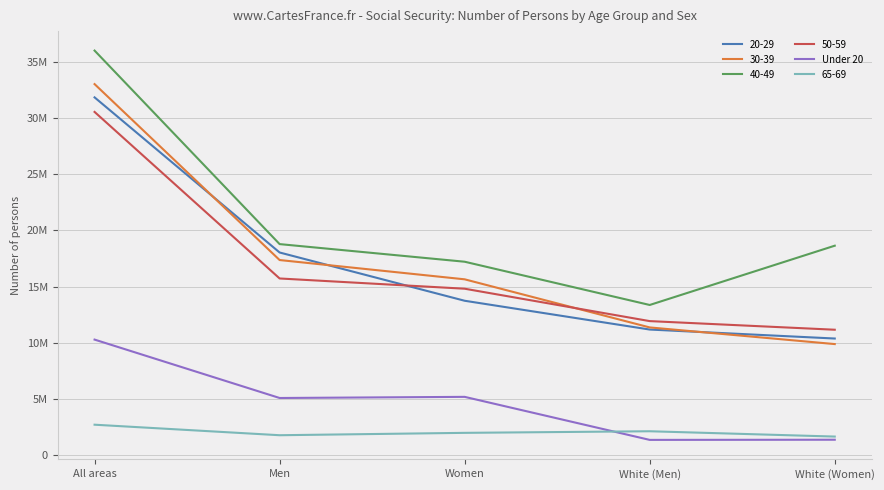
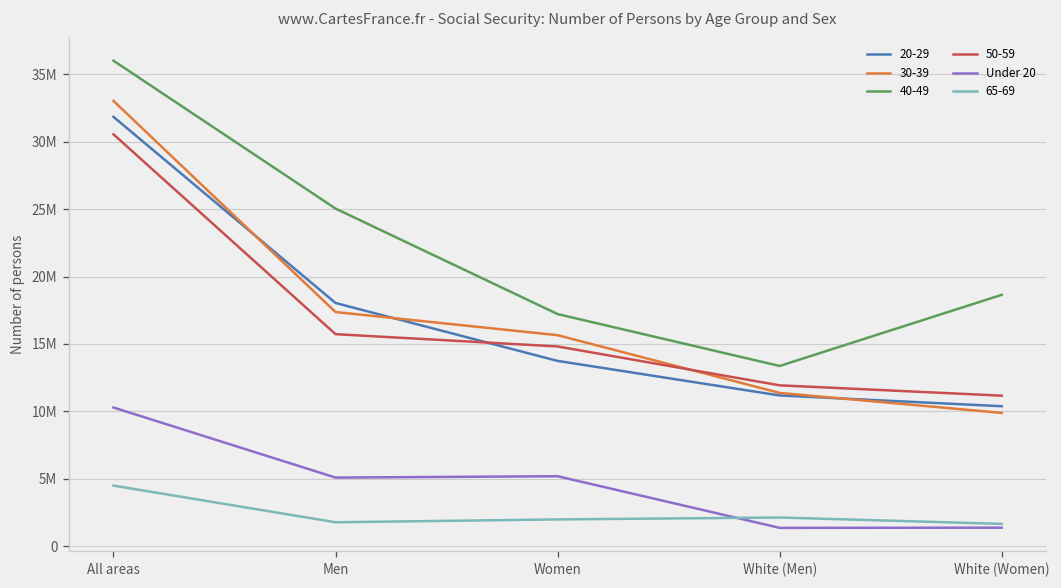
65-69, All areas: 2700000 -> 4500000
40-49, Men: 18800000 -> 25000000
